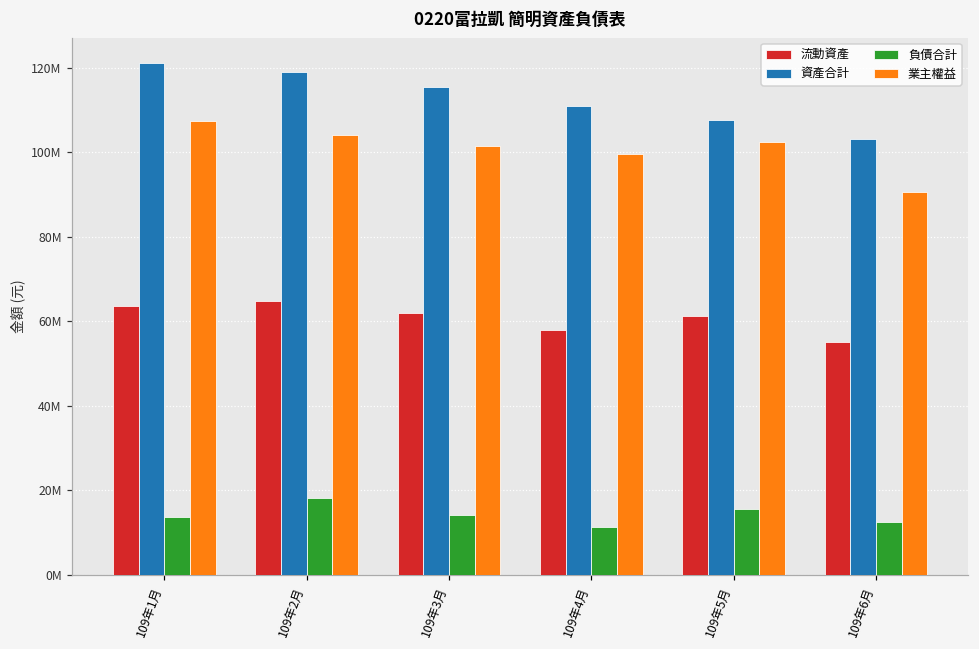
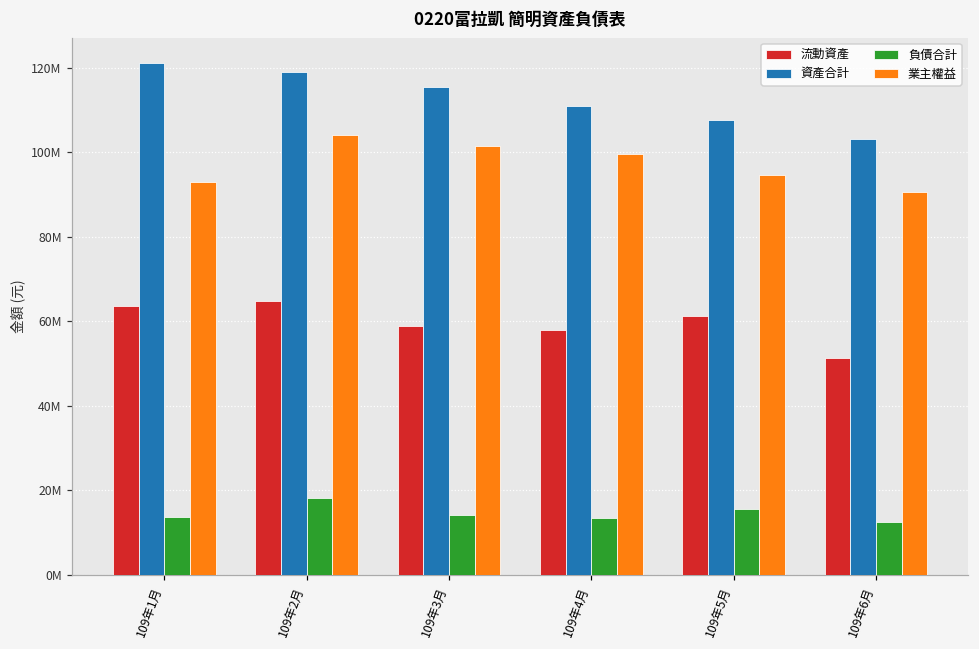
業主權益, 109年1月: 107000000 -> 93000000
流動資產, 109年3月: 62000000 -> 59000000
負債合計, 109年4月: 11000000 -> 14000000
業主權益, 109年5月: 103000000 -> 95000000
流動資產, 109年6月: 55000000 -> 51000000
